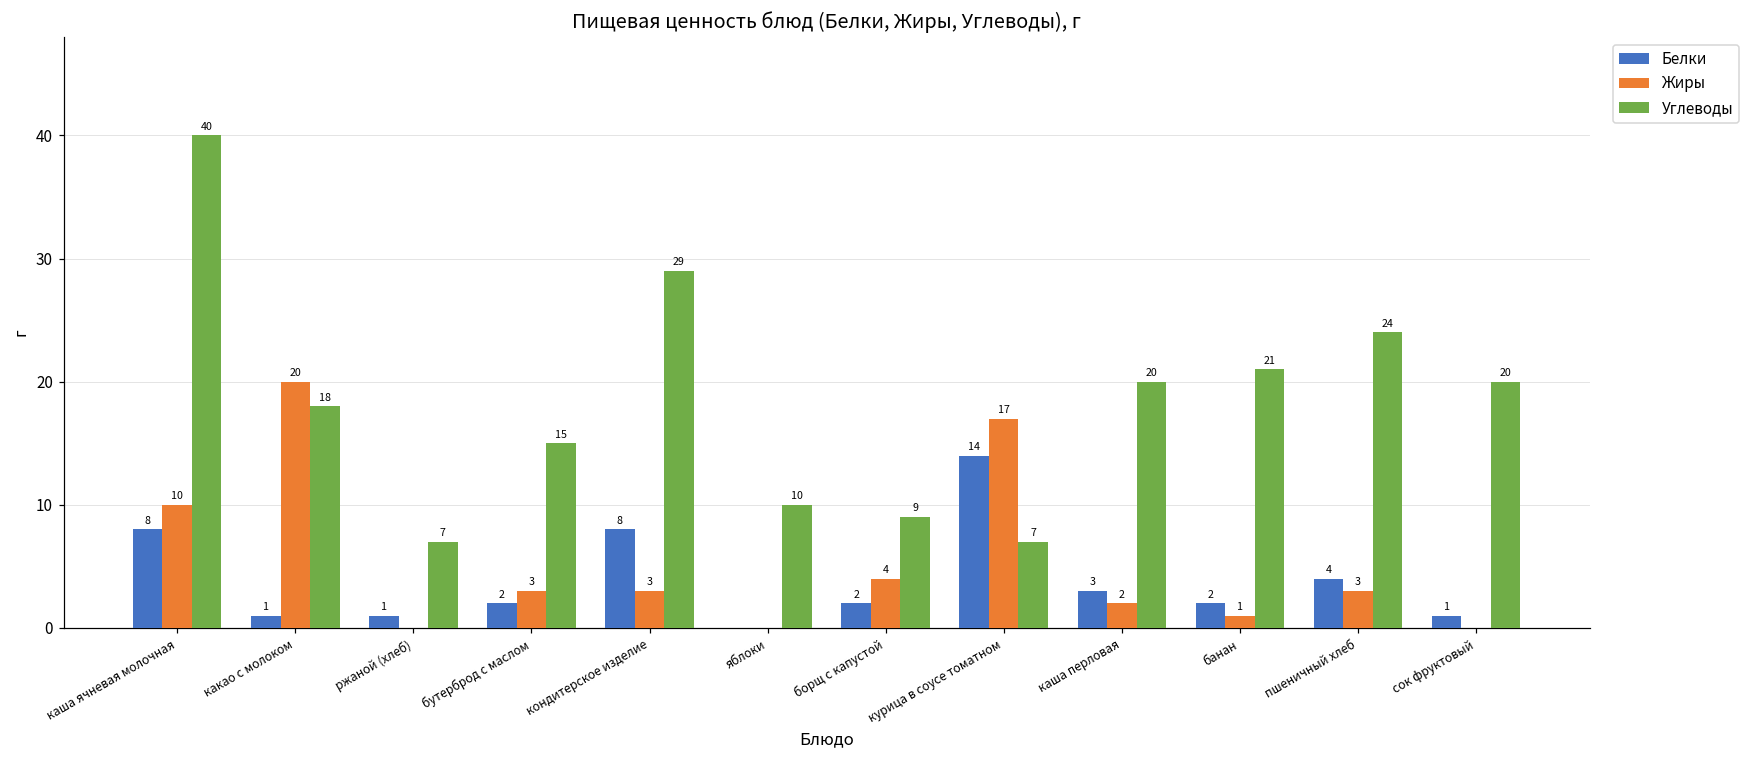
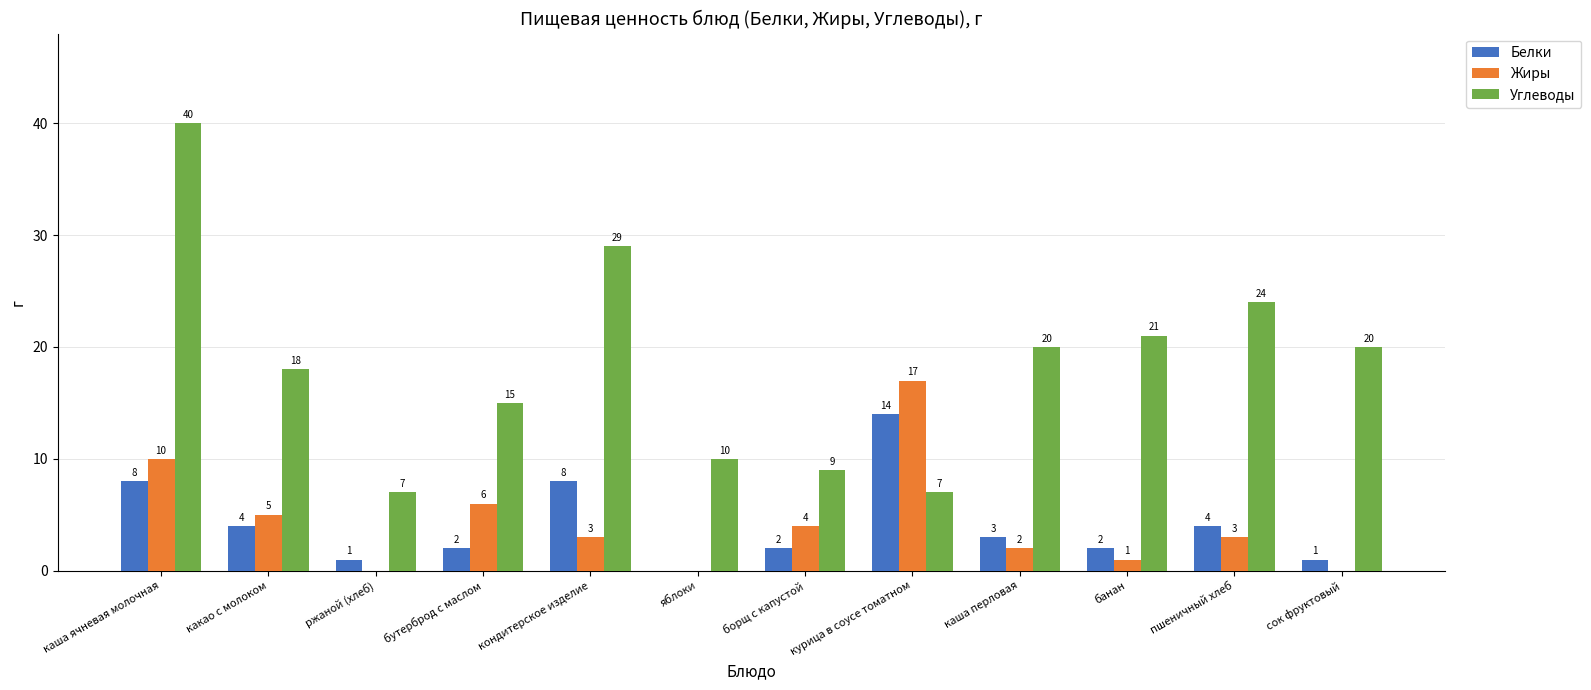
Белки, какао с молоком: 1 -> 4
Жиры, какао с молоком: 20 -> 5
Жиры, бутерброд с маслом: 3 -> 6
